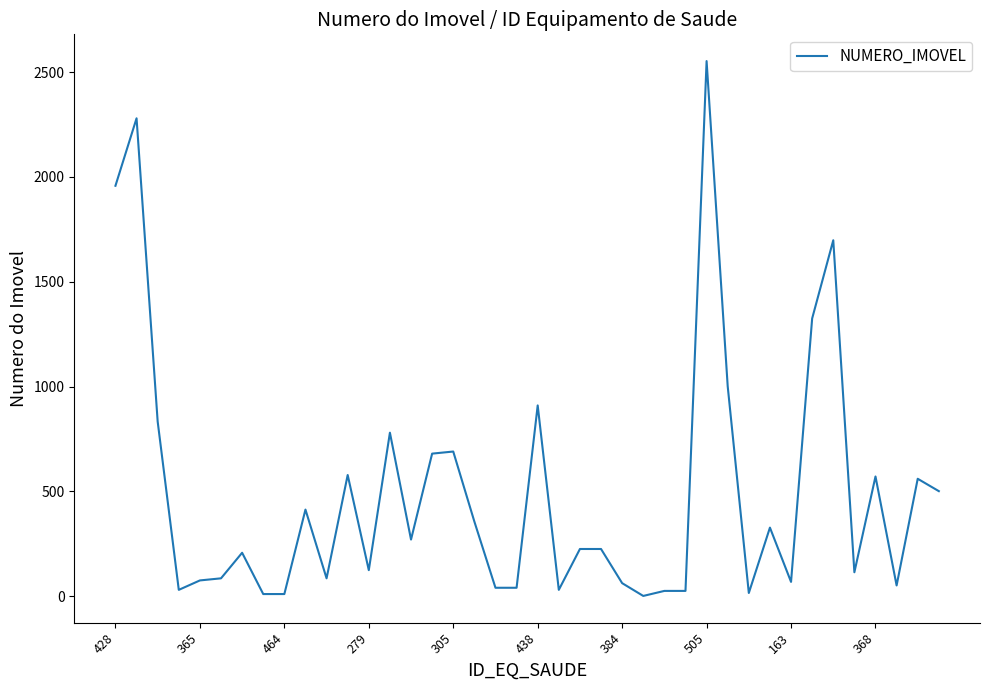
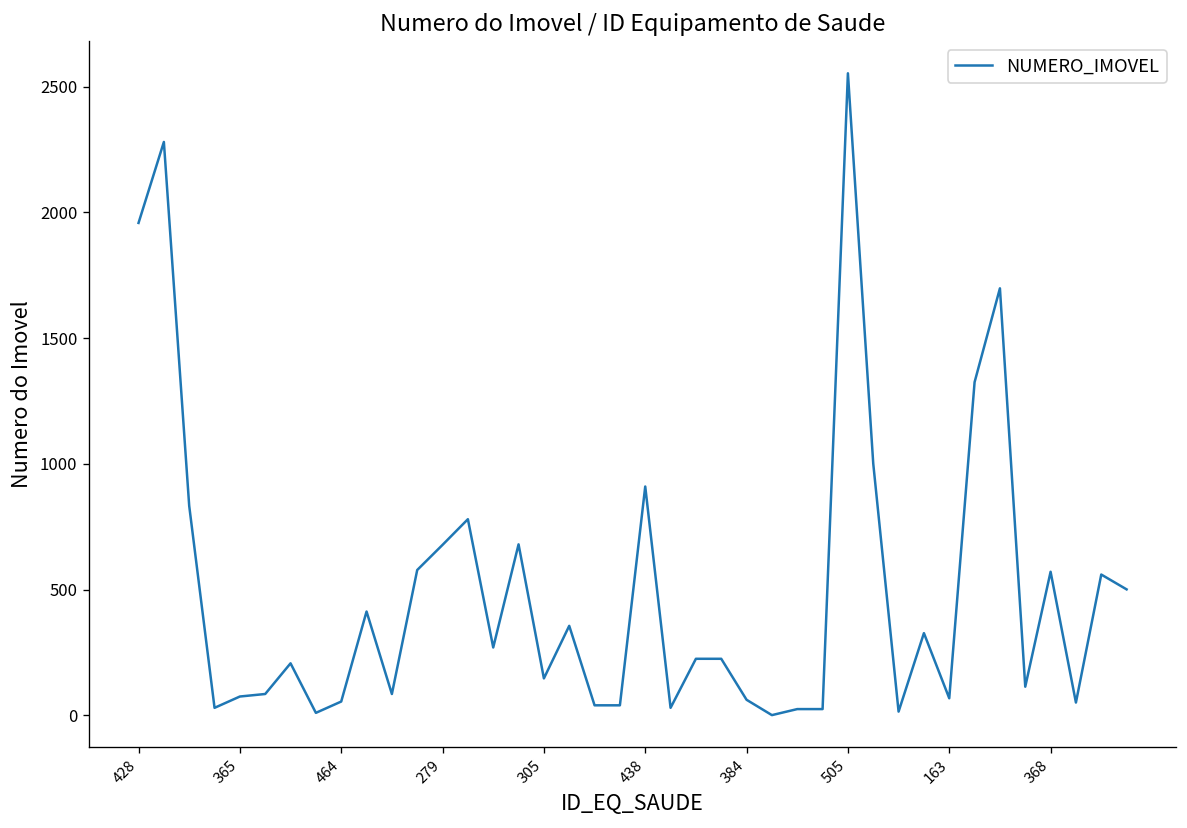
464: 10 -> 60
279: 120 -> 680
305: 690 -> 150
